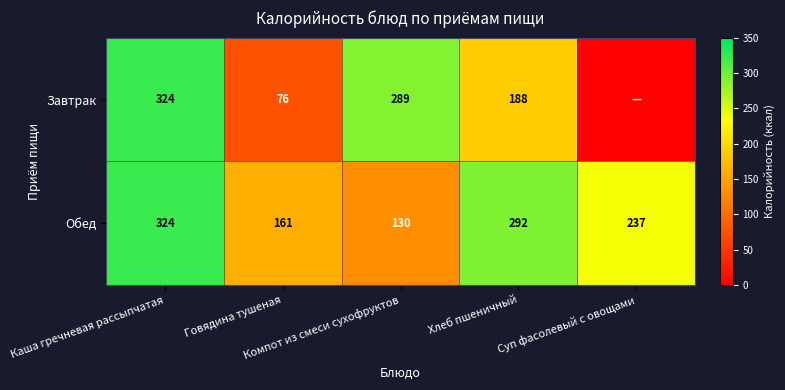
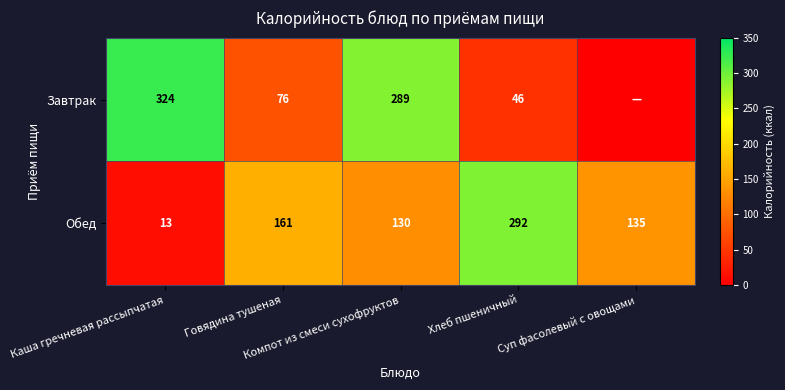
Завтрак, Хлеб пшеничный: 188 -> 46
Обед, Каша гречневая рассыпчатая: 324 -> 13
Обед, Суп фасолевый с овощами: 237 -> 135
